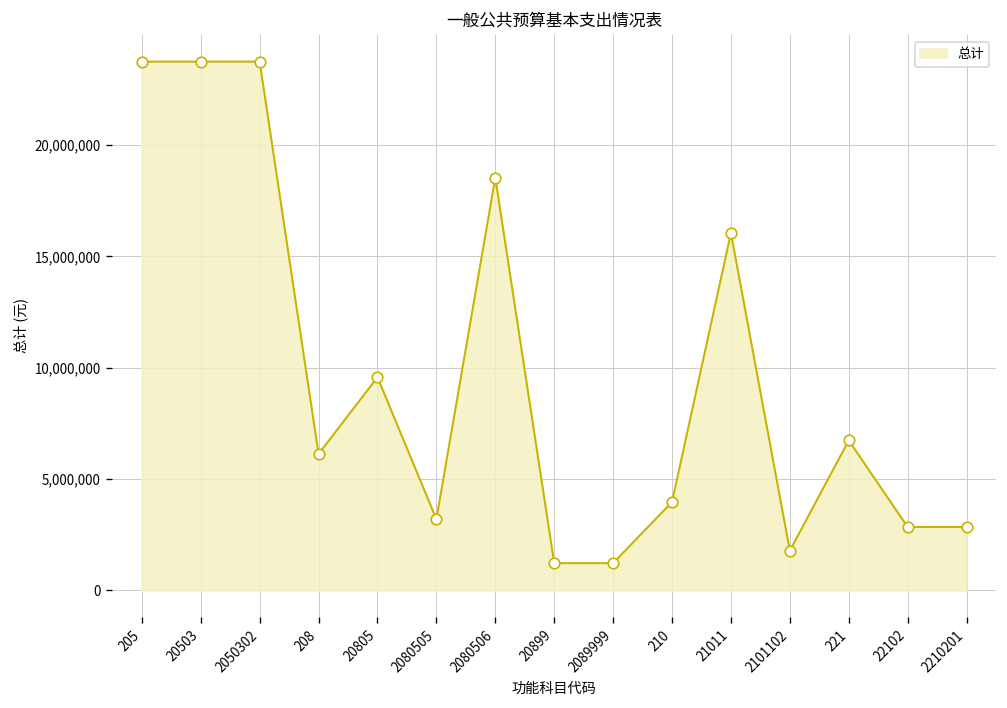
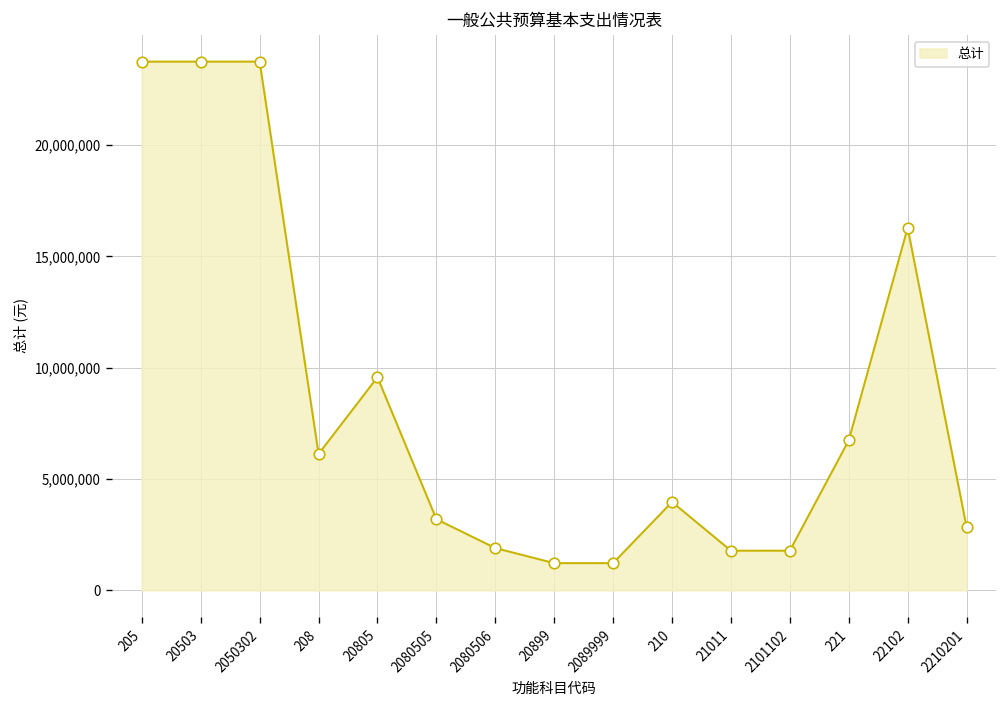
2080506: 18,500,000 -> 1,900,000
21011: 16,100,000 -> 1,800,000
22102: 2,800,000 -> 16,300,000
